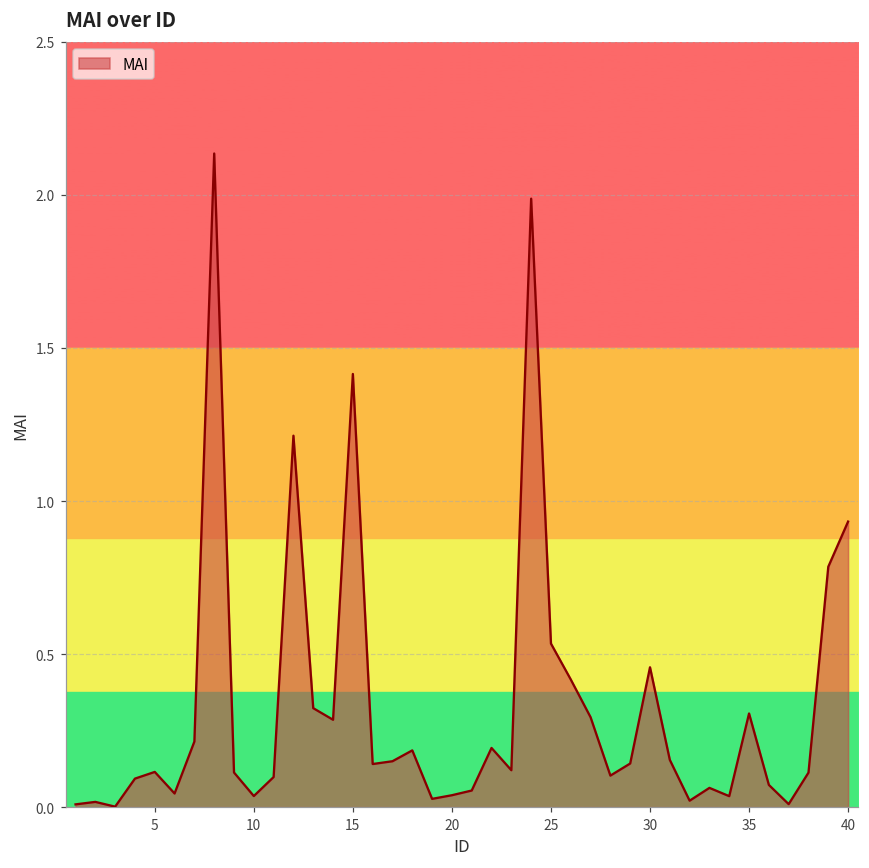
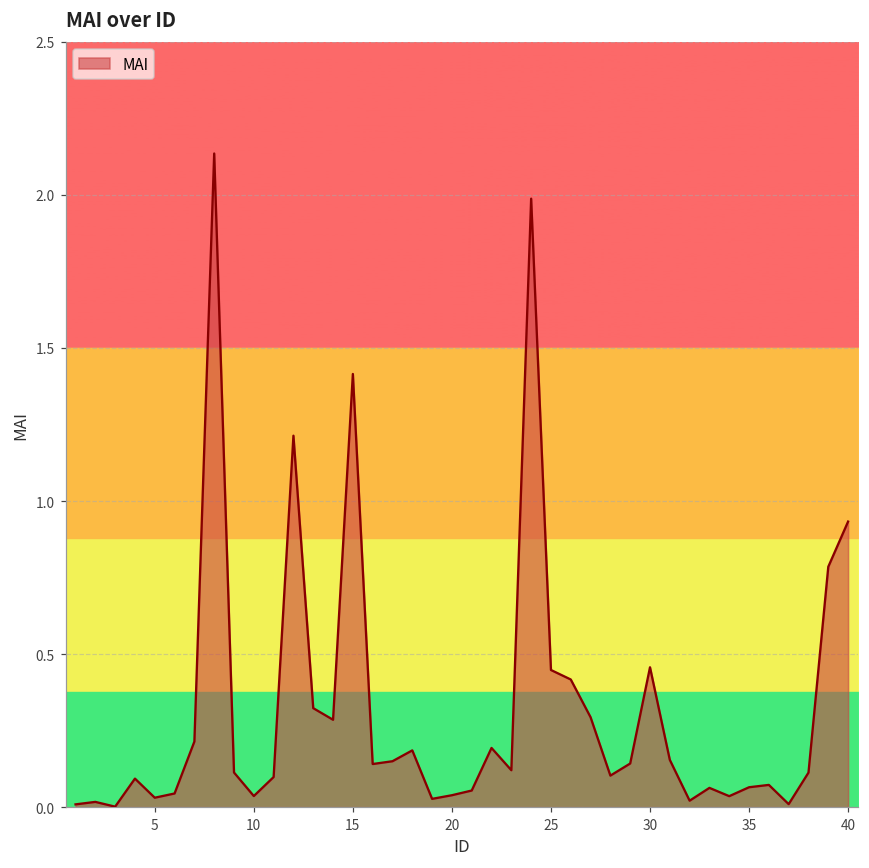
5: 0.12 -> 0.03
25: 0.53 -> 0.45
35: 0.31 -> 0.07
